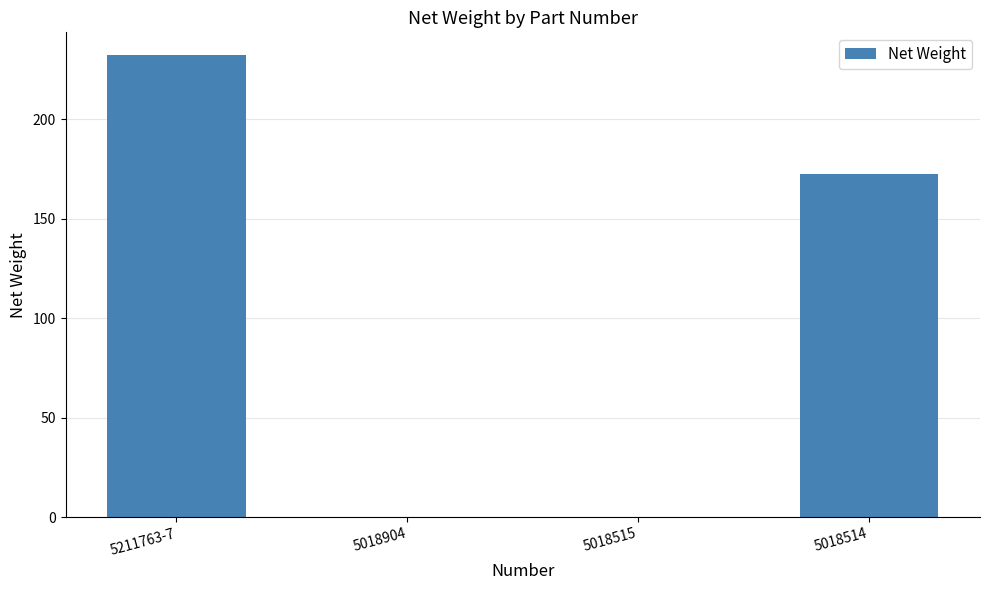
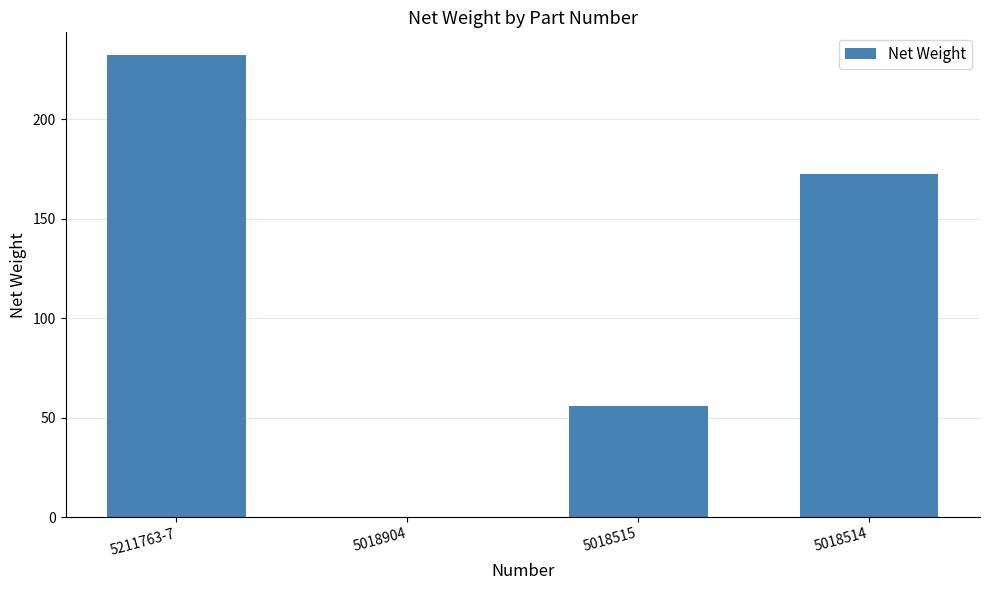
5018515: 0 -> 56
